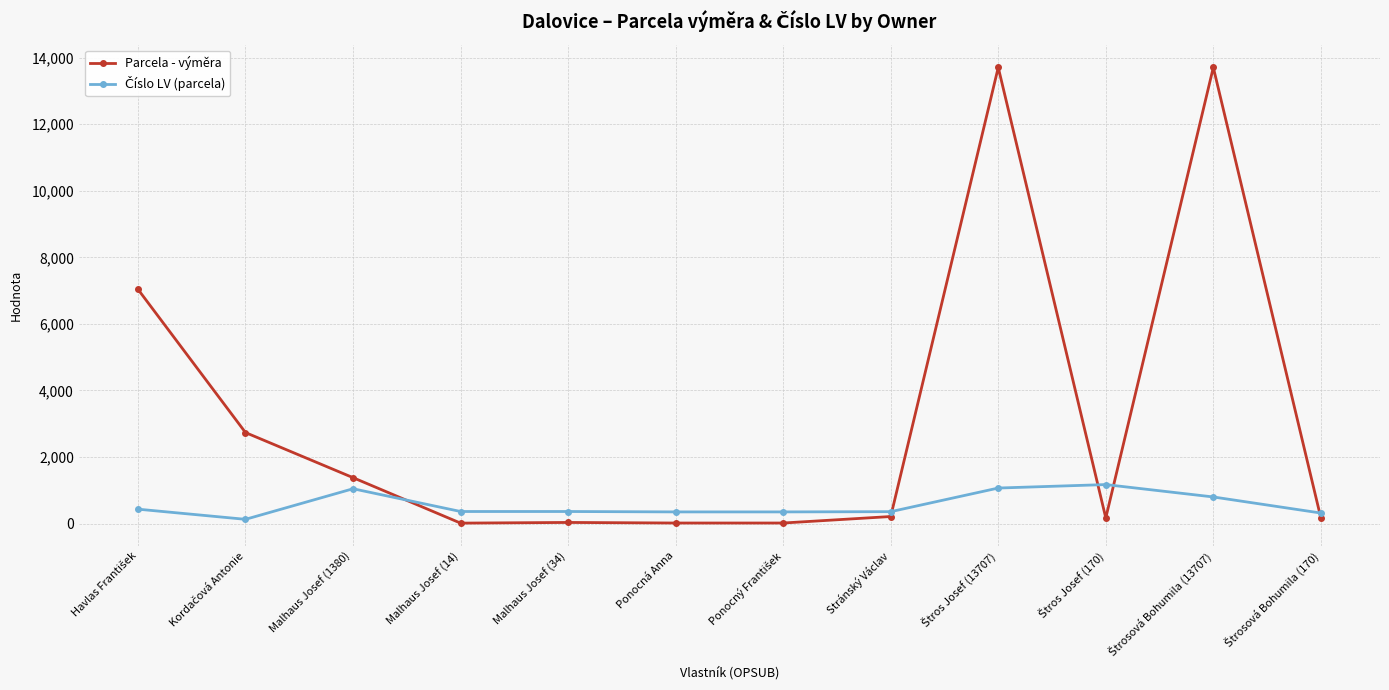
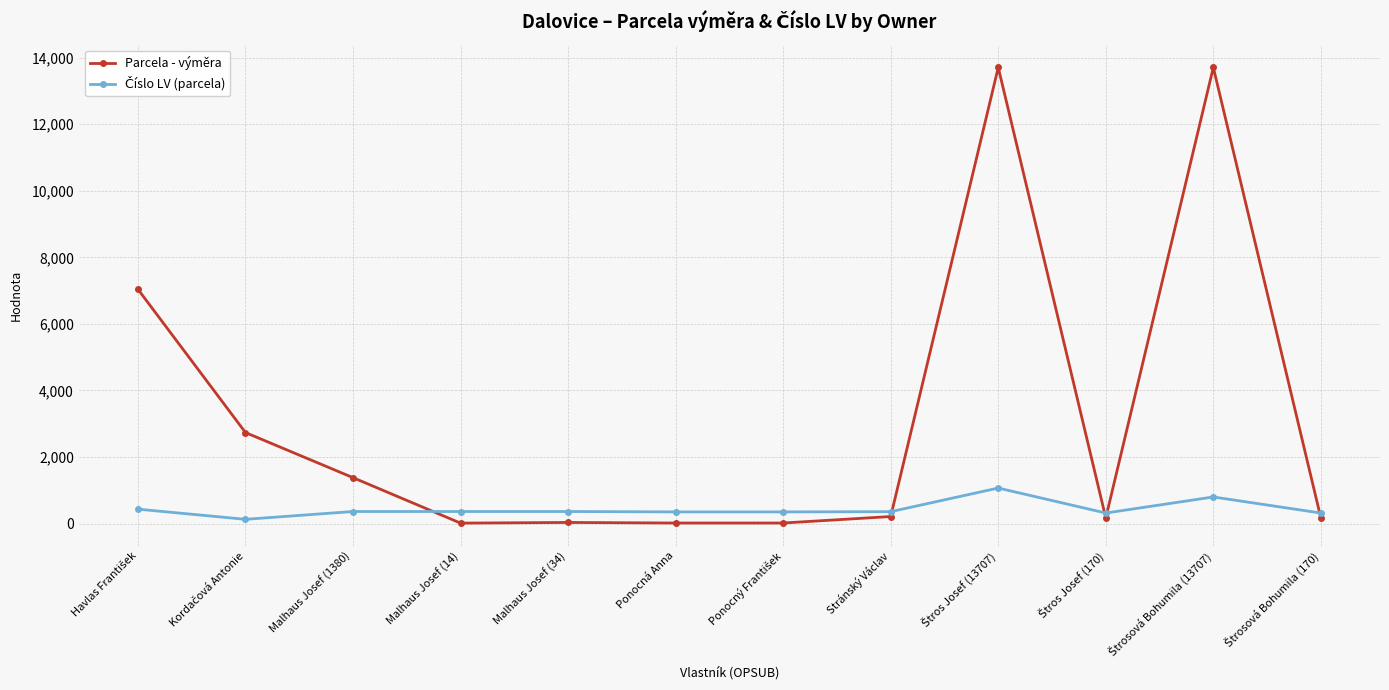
Číslo LV (parcela), Malhaus Josef (1380): 1,000 -> 400
Číslo LV (parcela), Štros Josef (170): 1,200 -> 300
